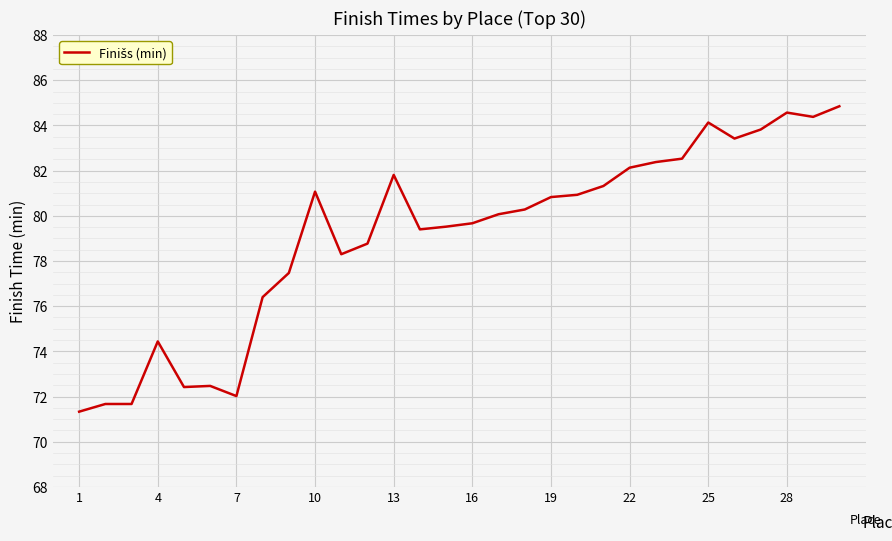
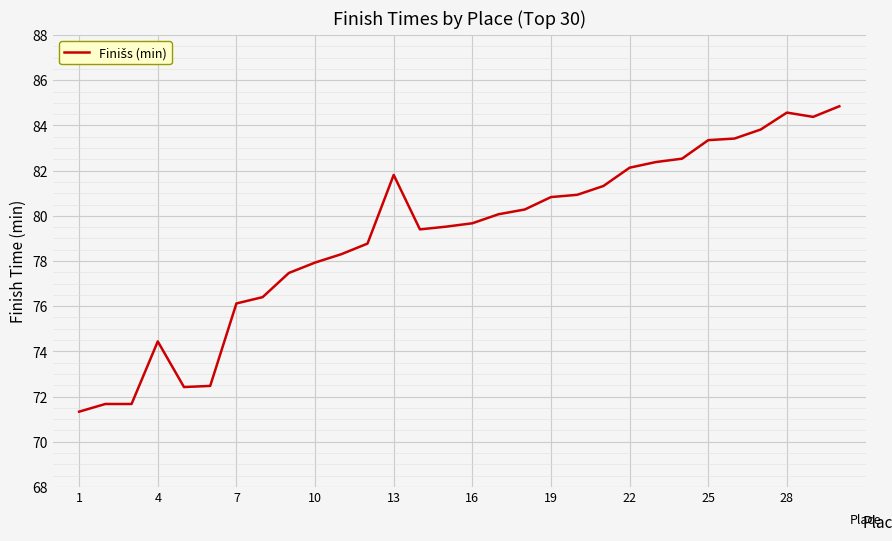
7: 72.0 -> 76.1
10: 81.1 -> 77.9
25: 84.1 -> 83.4
